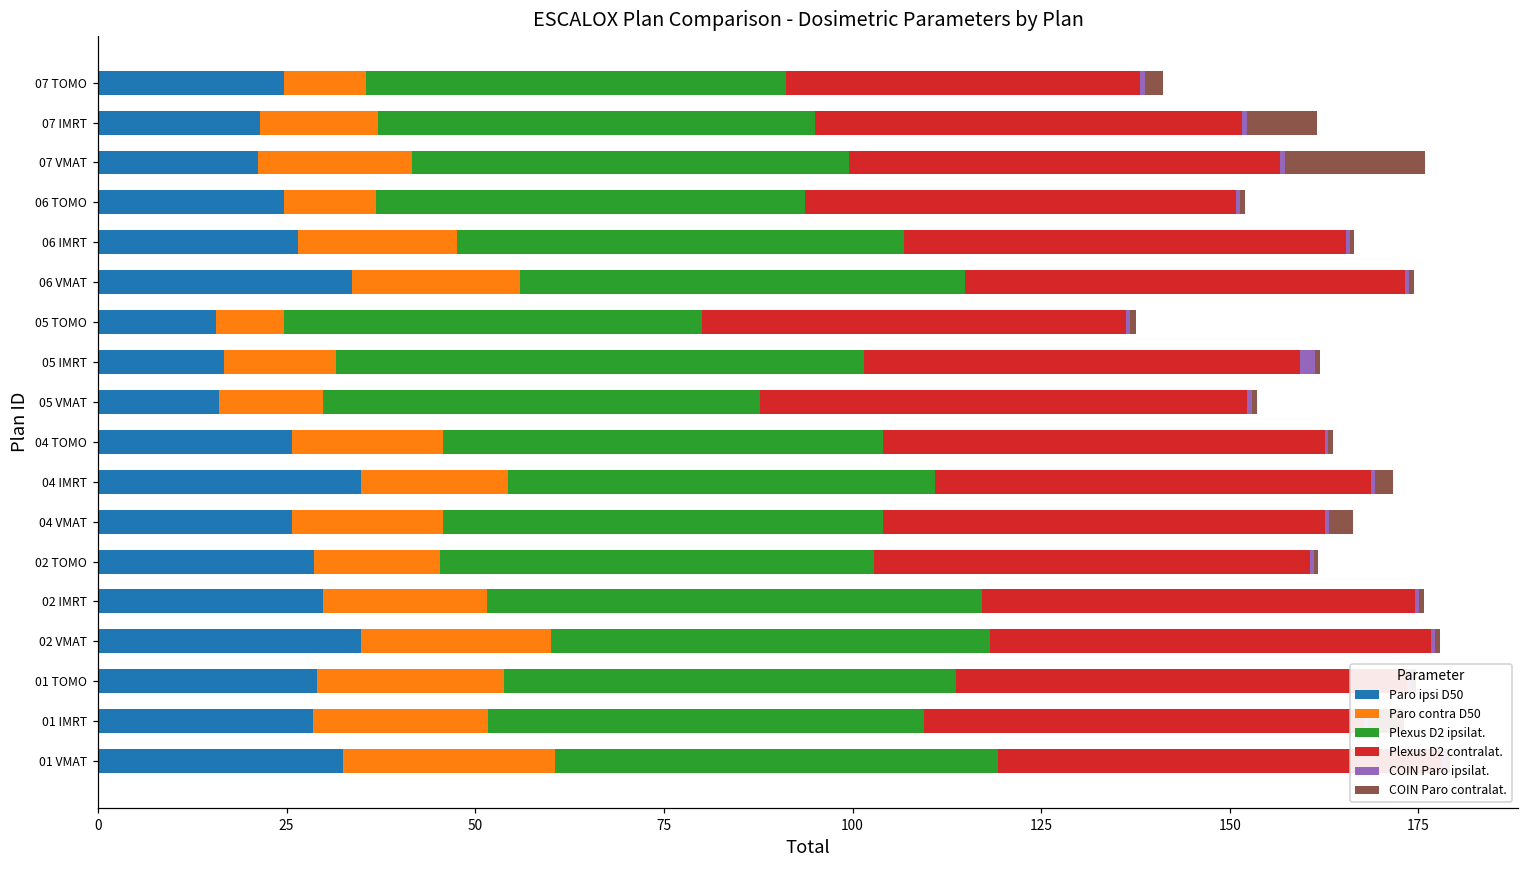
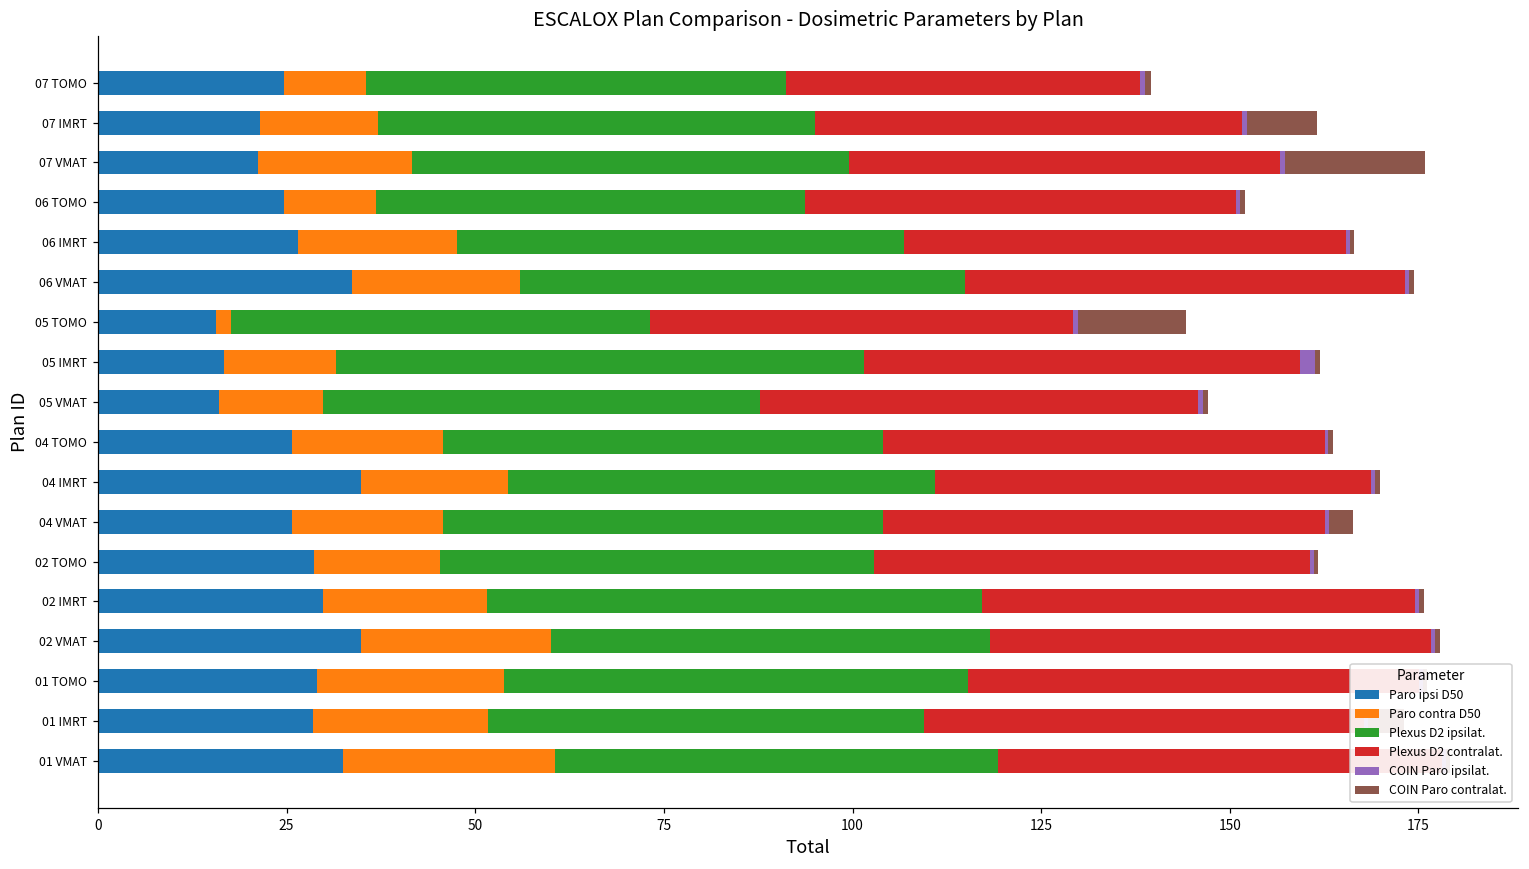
COIN Paro contralat., 07 TOMO: 2 -> 1
Paro contra D50, 05 TOMO: 9 -> 2
COIN Paro contralat., 05 TOMO: 1 -> 14
Plexus D2 contralat., 05 VMAT: 65 -> 58
COIN Paro contralat., 04 IMRT: 2 -> 1
Plexus D2 ipsilat., 01 TOMO: 60 -> 61
